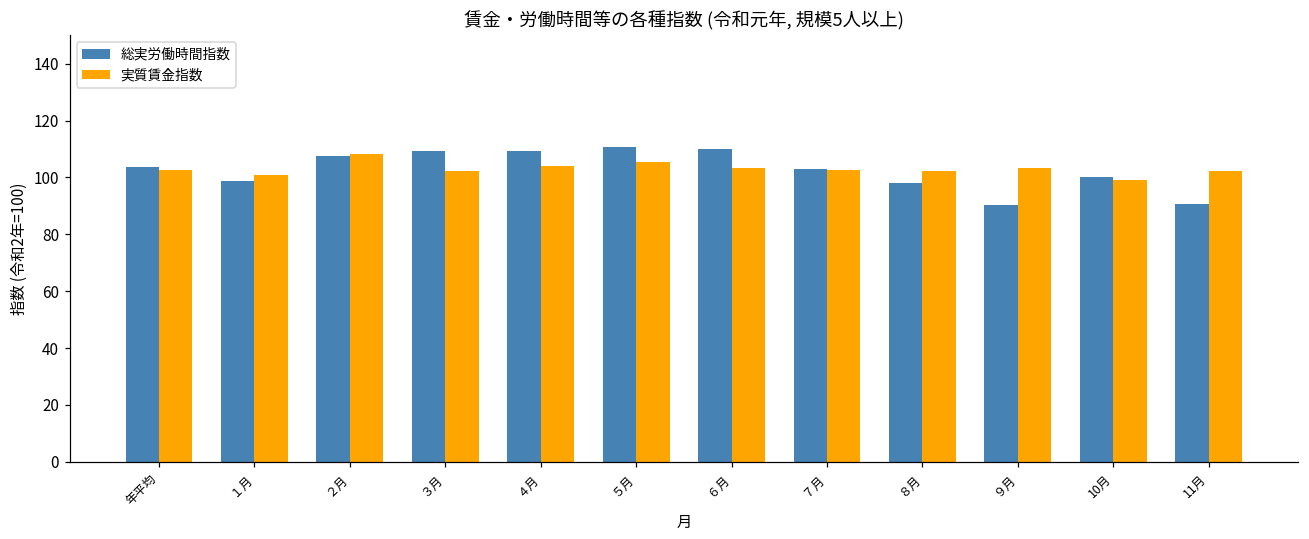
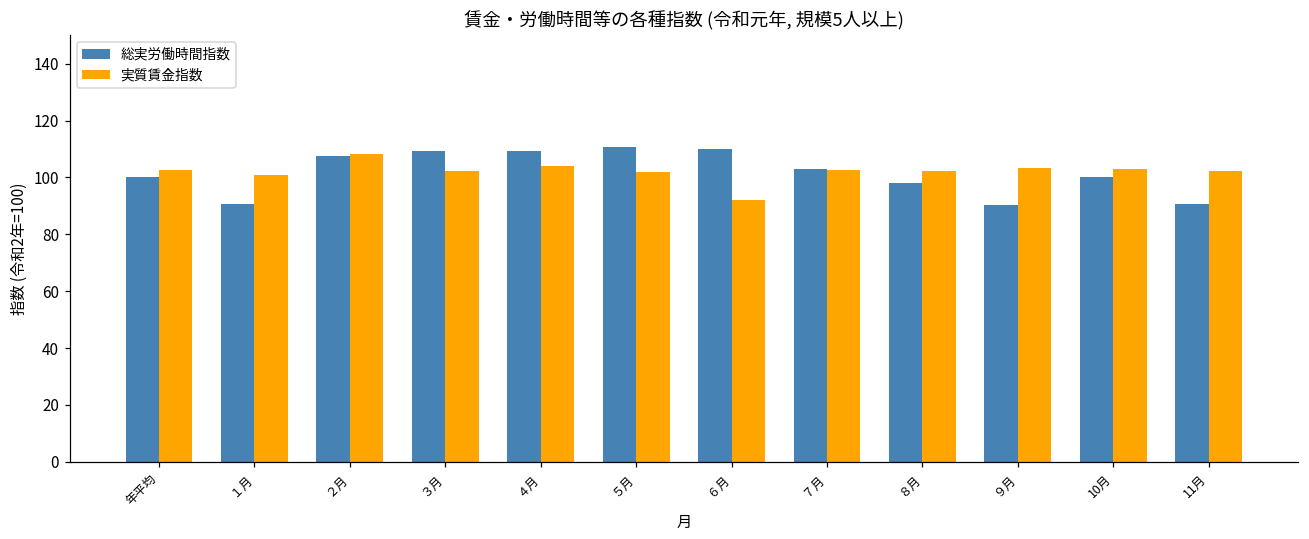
総実労働時間指数, 年平均: 104 -> 100
総実労働時間指数, １月: 99 -> 91
実質賃金指数, ５月: 105 -> 102
実質賃金指数, ６月: 103 -> 92
実質賃金指数, 10月: 99 -> 103
